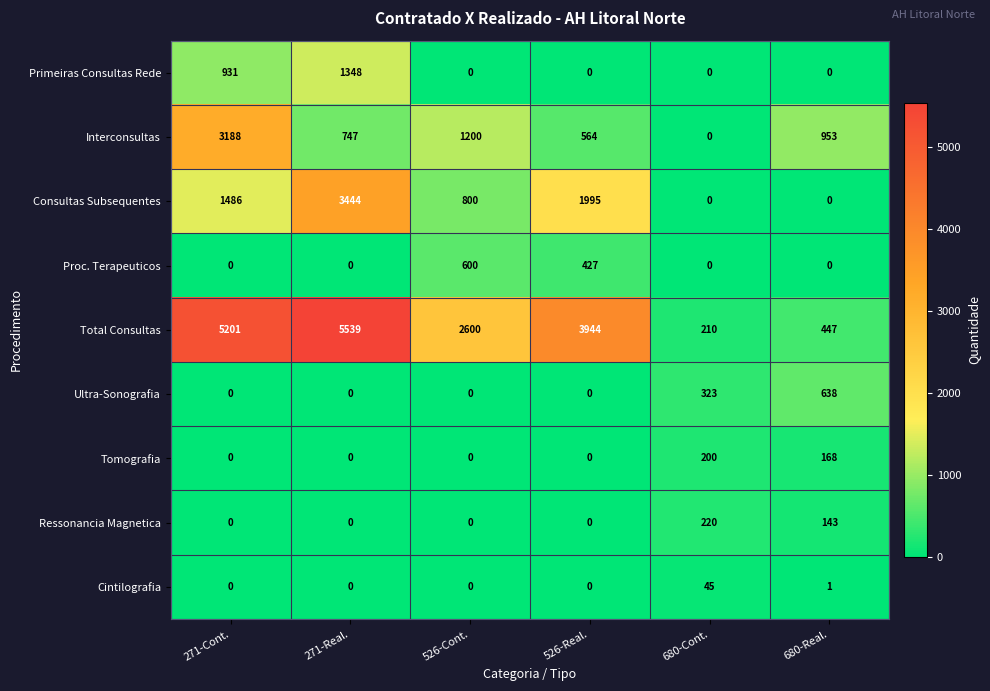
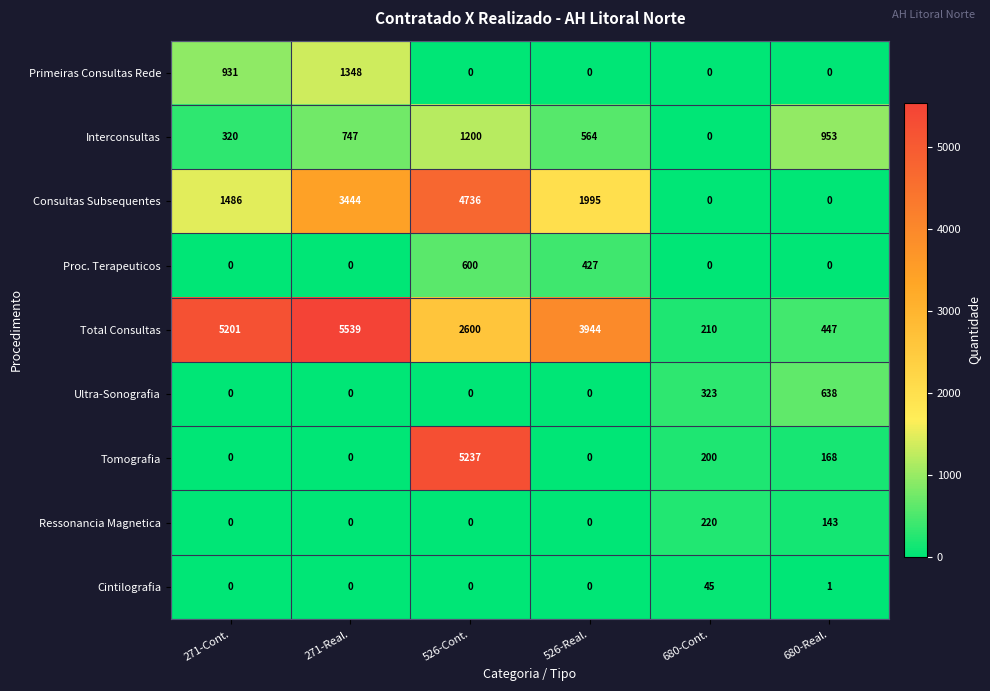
Interconsultas, 271-Cont.: 3188 -> 320
Consultas Subsequentes, 526-Cont.: 800 -> 4736
Tomografia, 526-Cont.: 0 -> 5237
